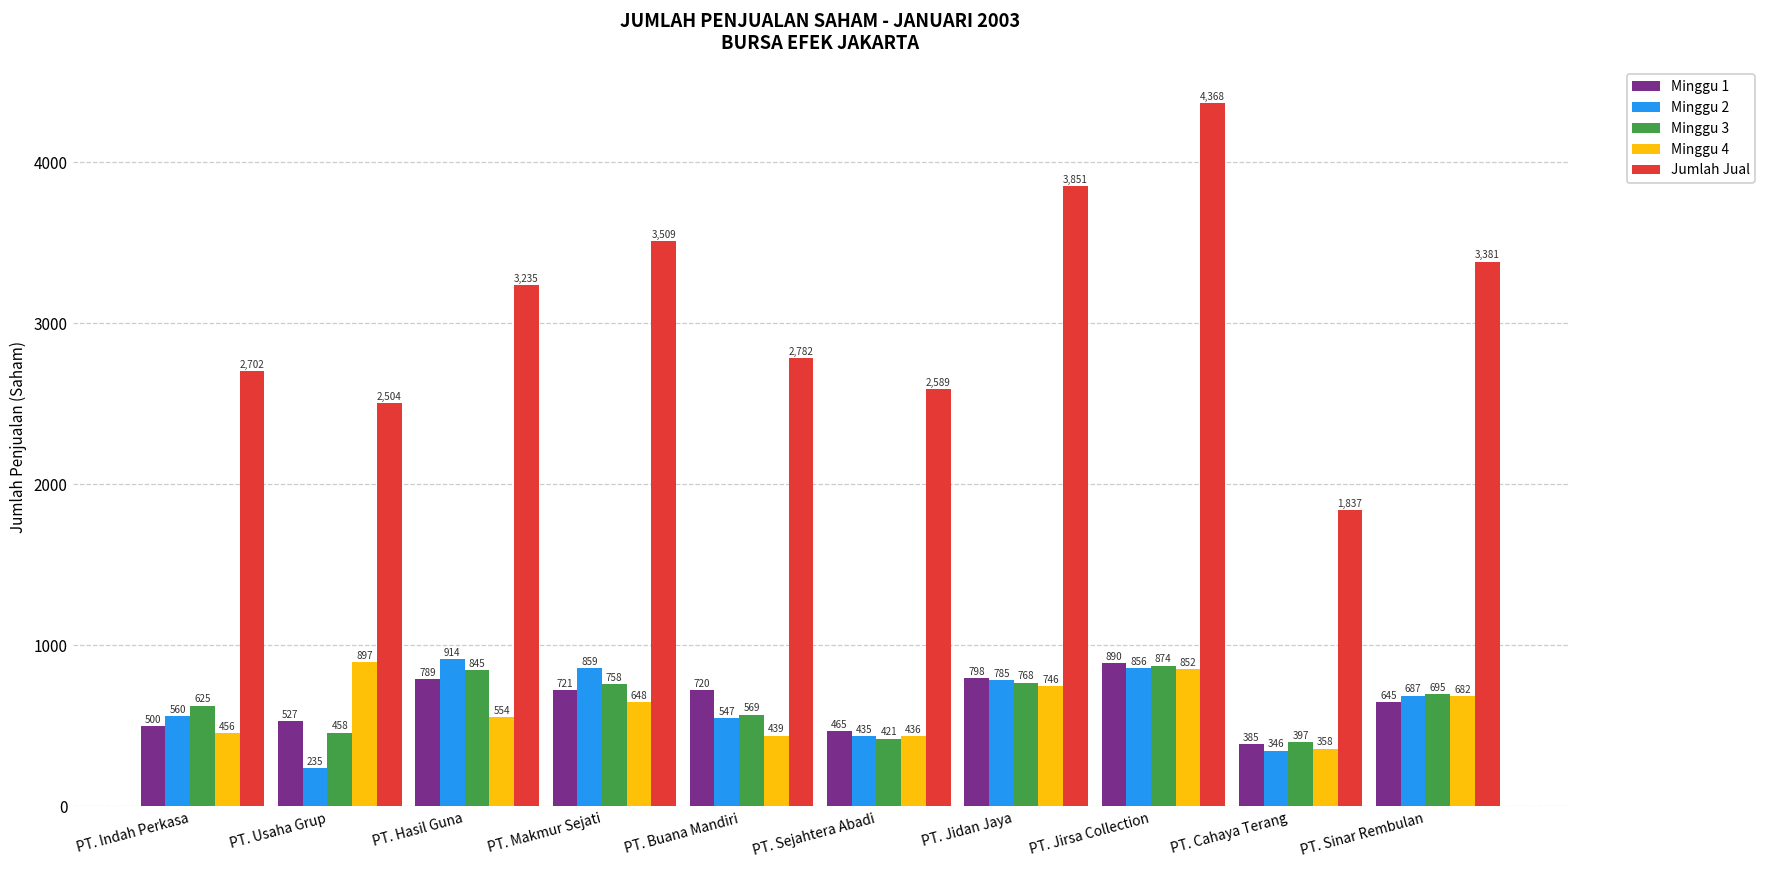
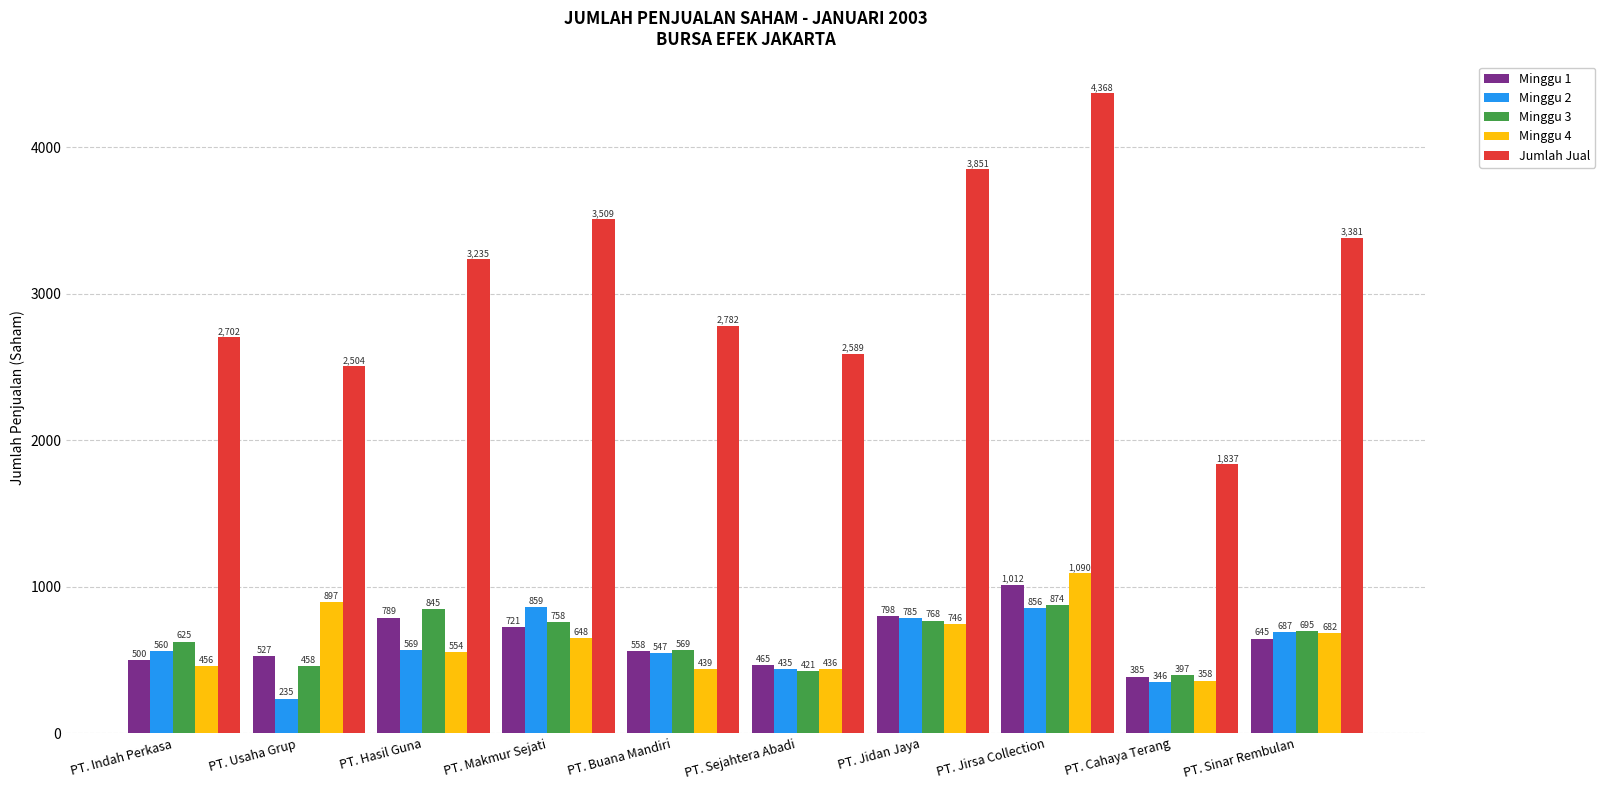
Minggu 2, PT. Hasil Guna: 914 -> 569
Minggu 1, PT. Buana Mandiri: 720 -> 558
Minggu 1, PT. Jirsa Collection: 890 -> 1,012
Minggu 4, PT. Jirsa Collection: 852 -> 1,090
